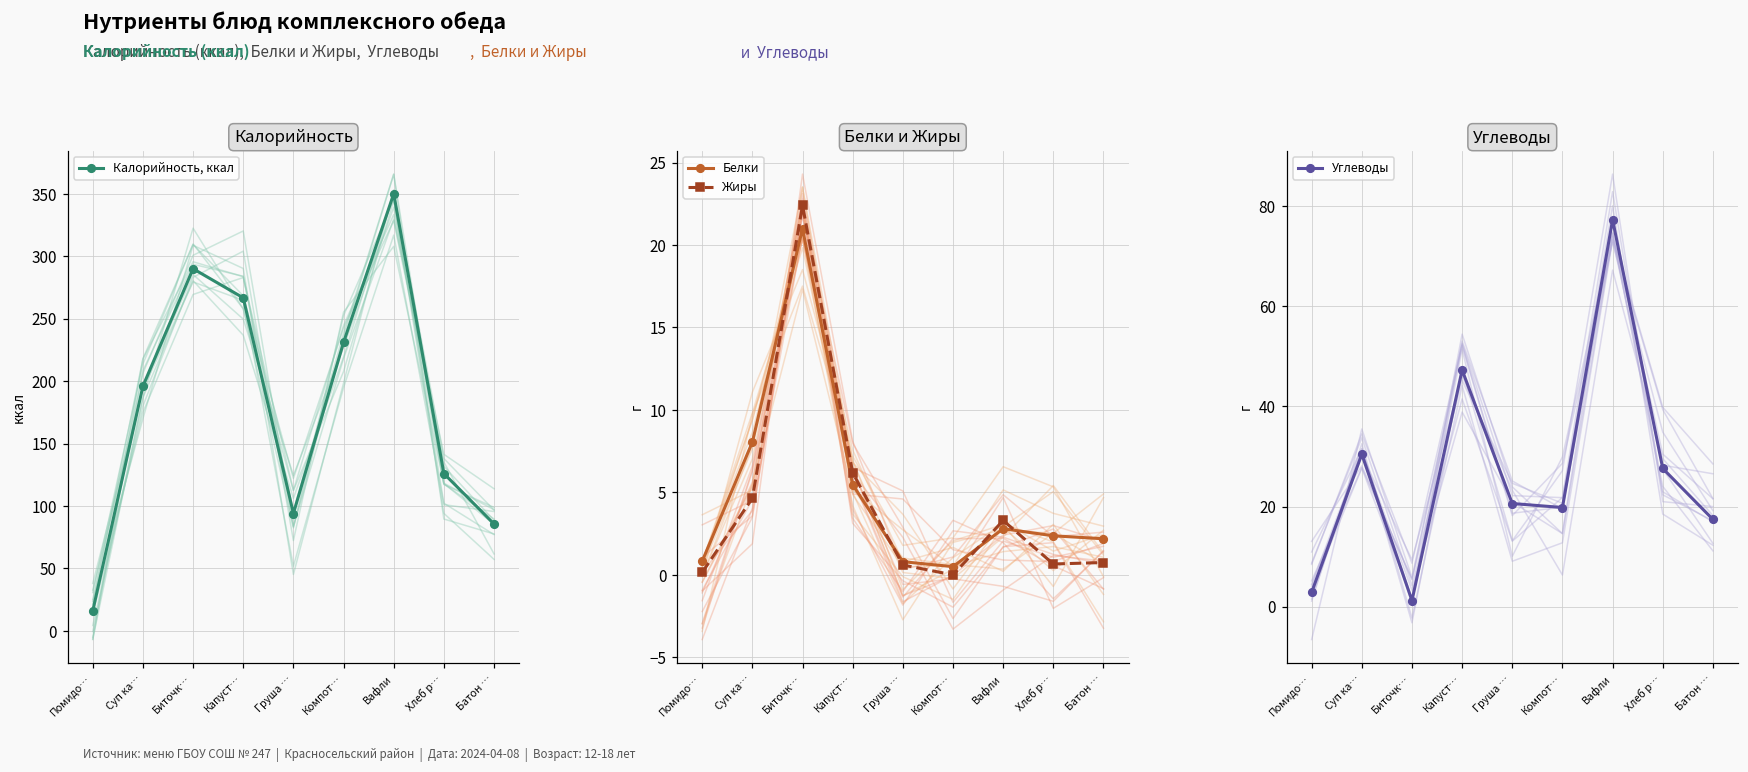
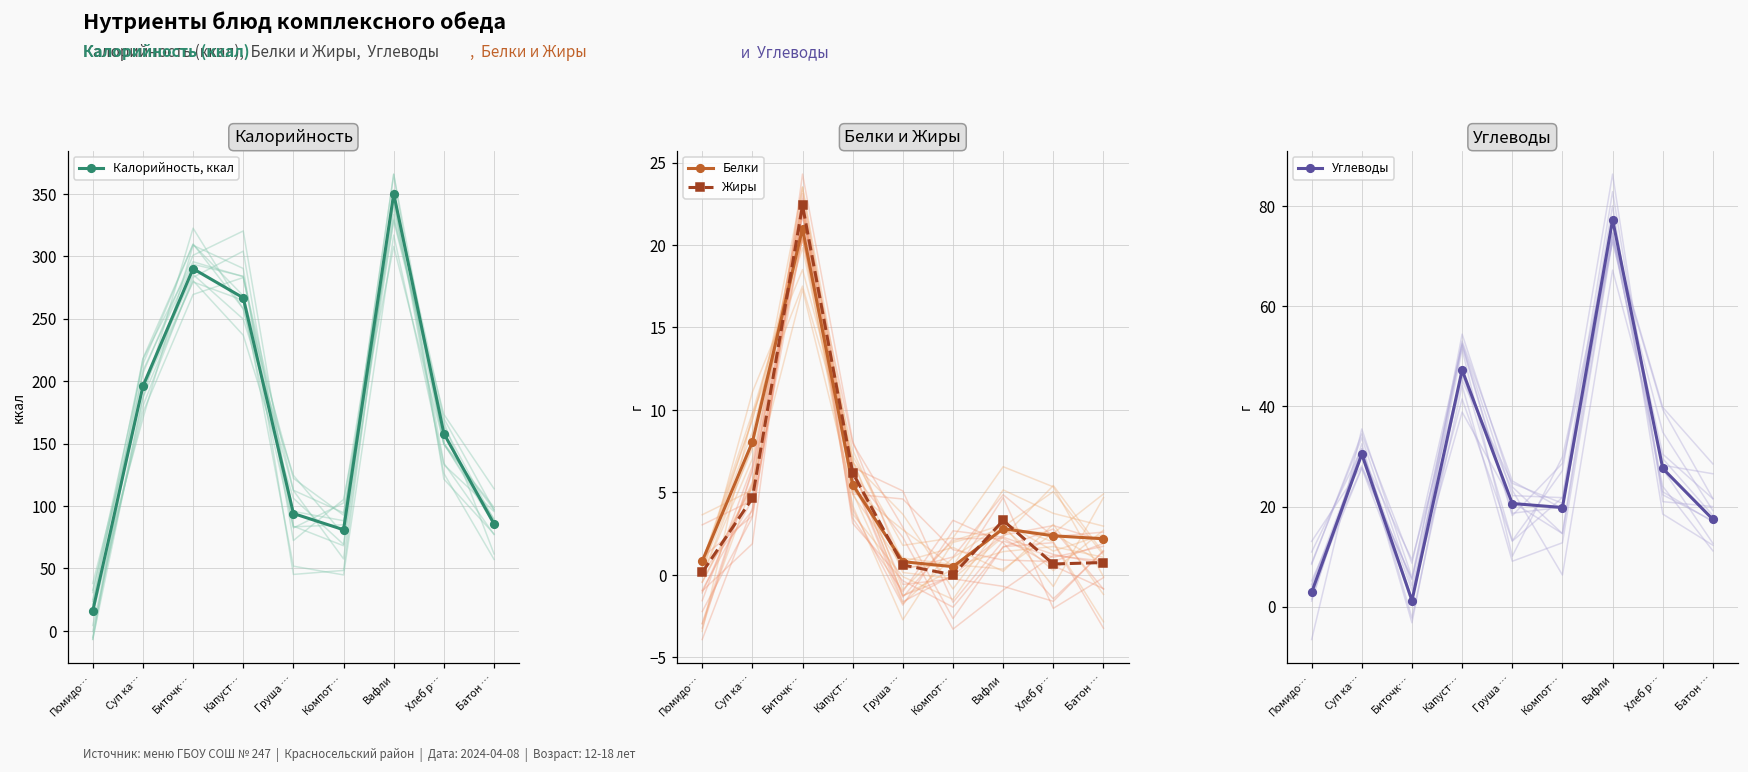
Калорийность, Калорийность, ккал, Компот…: 231 -> 81
Калорийность, Калорийность, ккал, Хлеб р…: 126 -> 158
